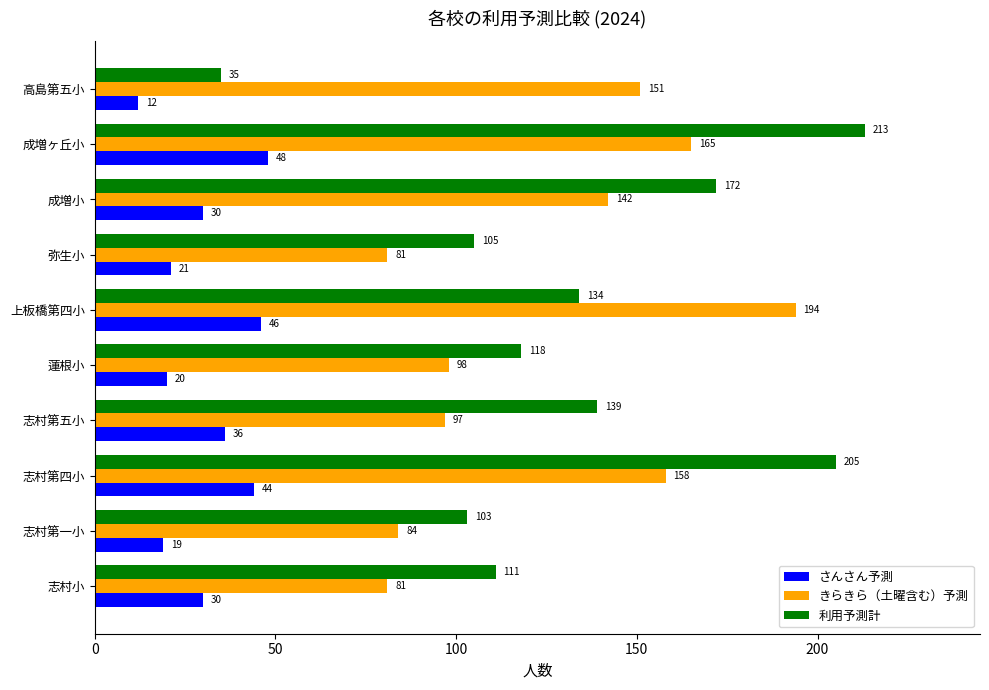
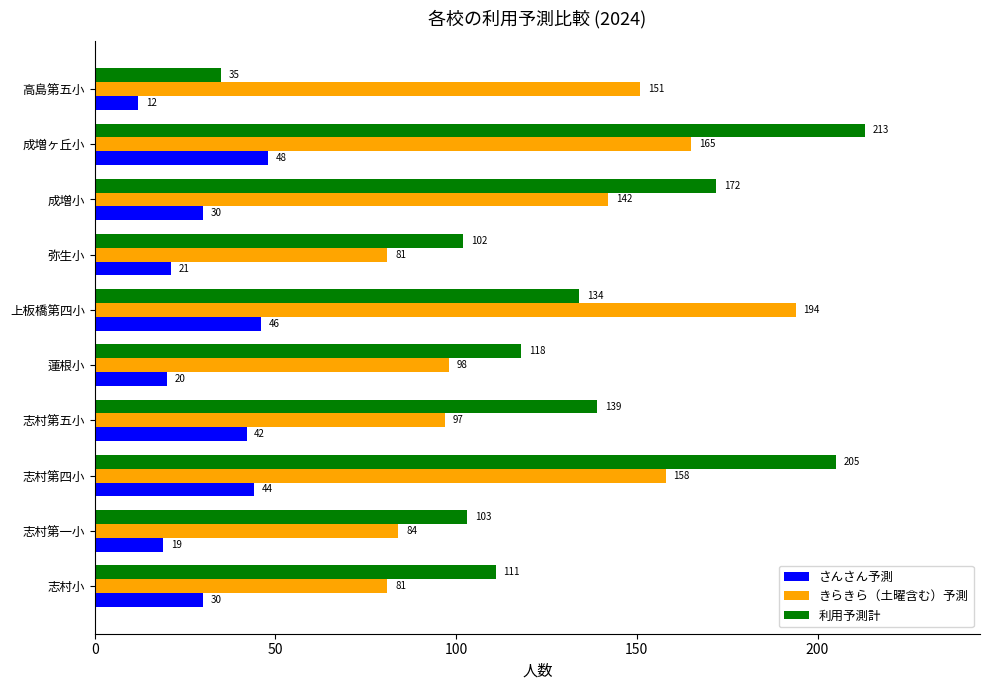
利用予測計, 弥生小: 105 -> 102
さんさん予測, 志村第五小: 36 -> 42
